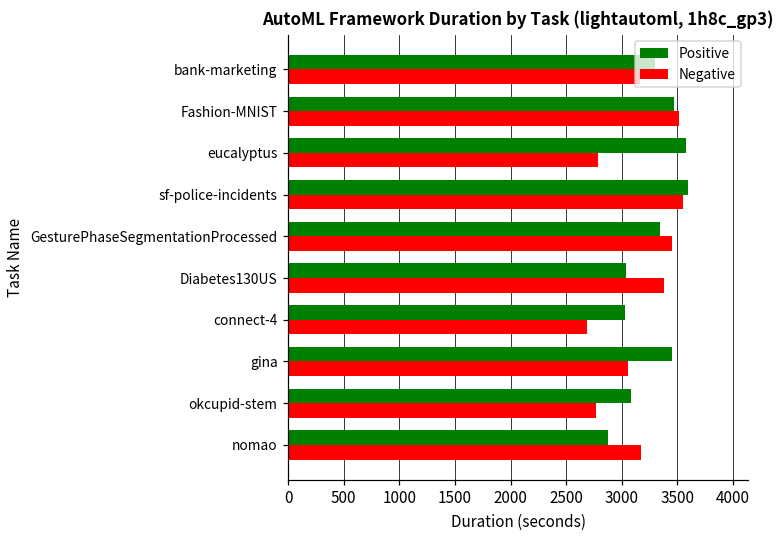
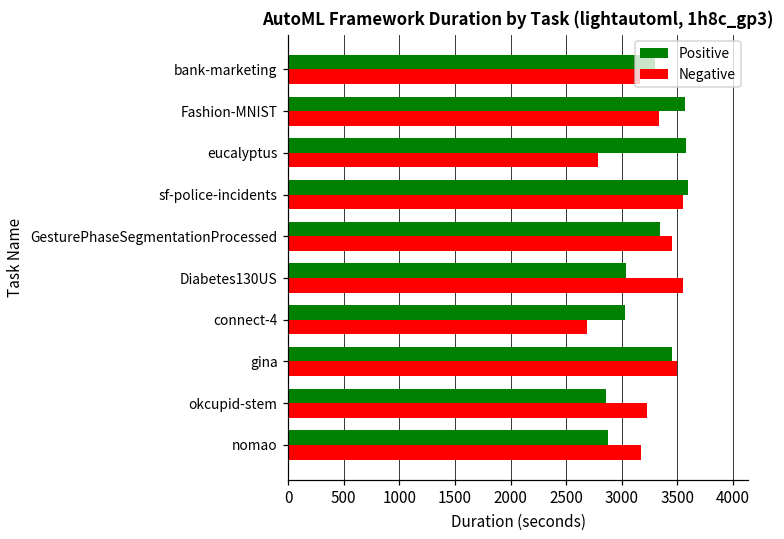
Positive, Fashion-MNIST: 3470 -> 3570
Negative, Fashion-MNIST: 3510 -> 3330
Negative, Diabetes130US: 3380 -> 3550
Negative, gina: 3060 -> 3500
Positive, okcupid-stem: 3080 -> 2860
Negative, okcupid-stem: 2770 -> 3230
